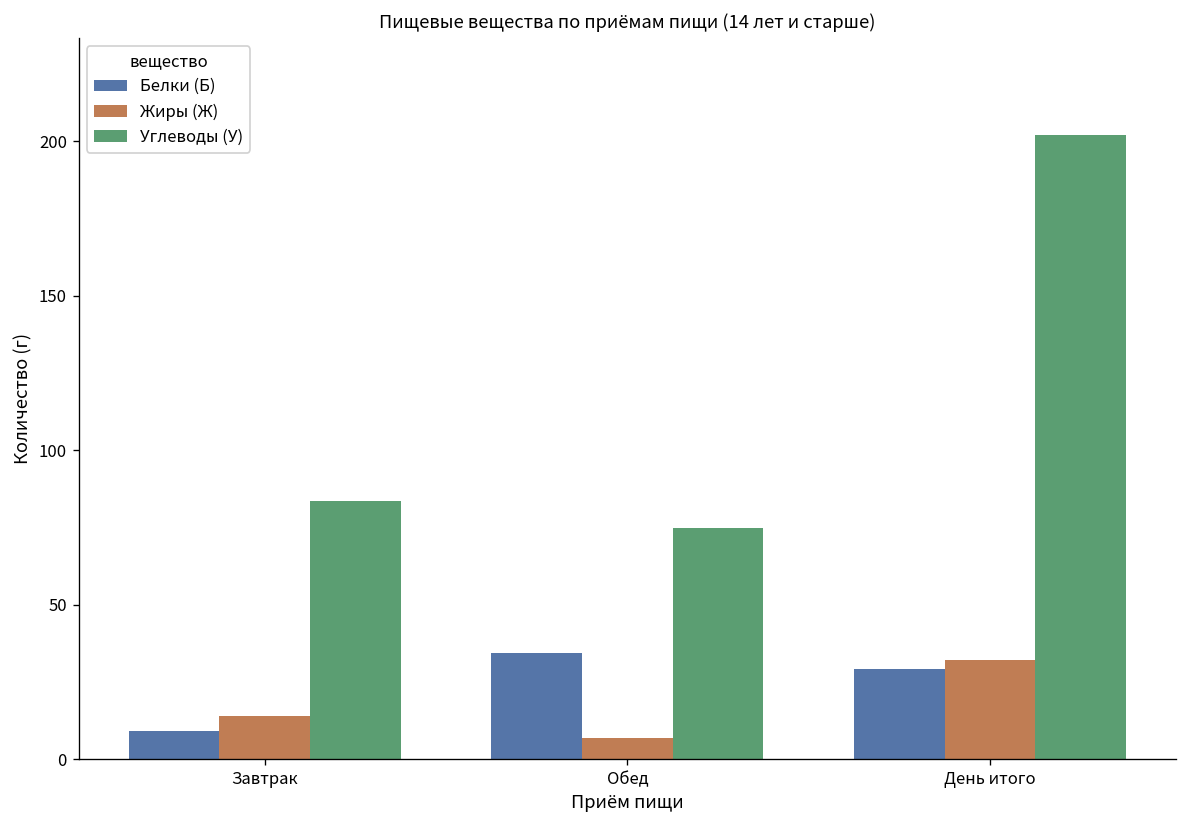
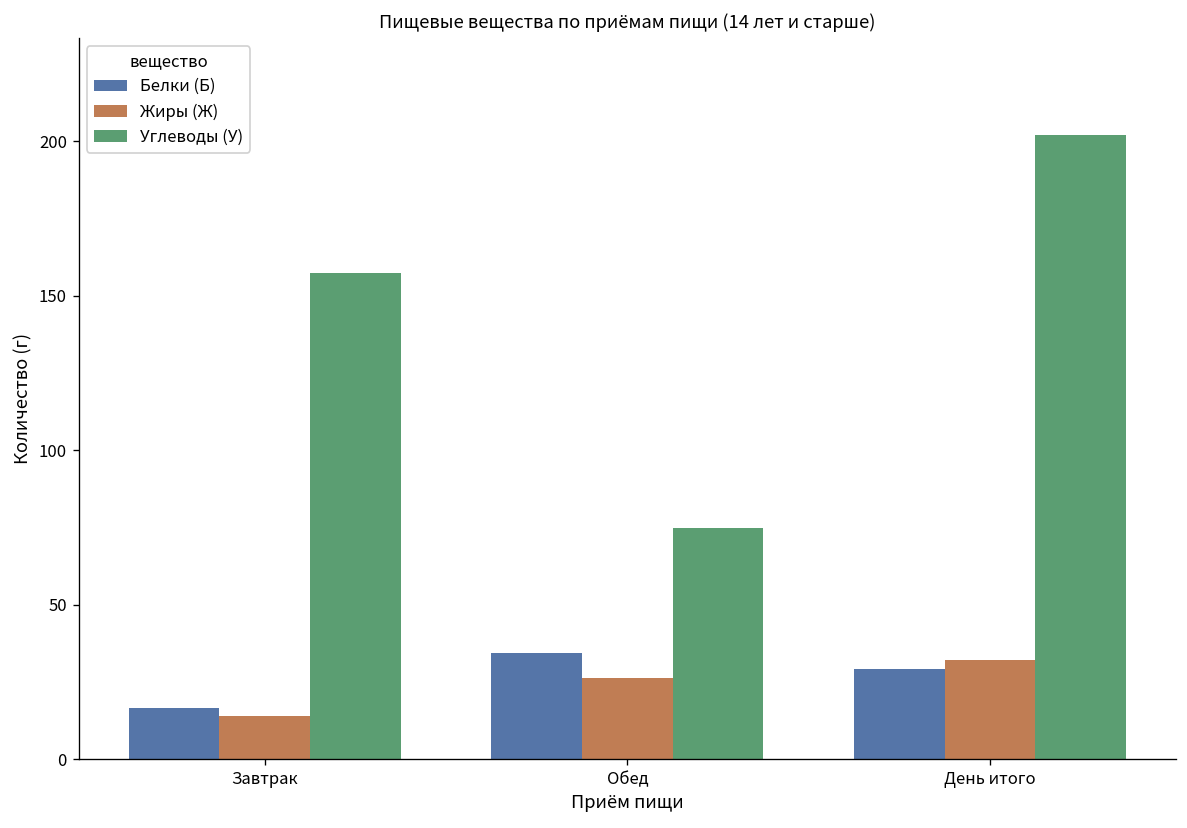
Белки (Б), Завтрак: 9 -> 16
Углеводы (У), Завтрак: 84 -> 157
Жиры (Ж), Обед: 7 -> 26
